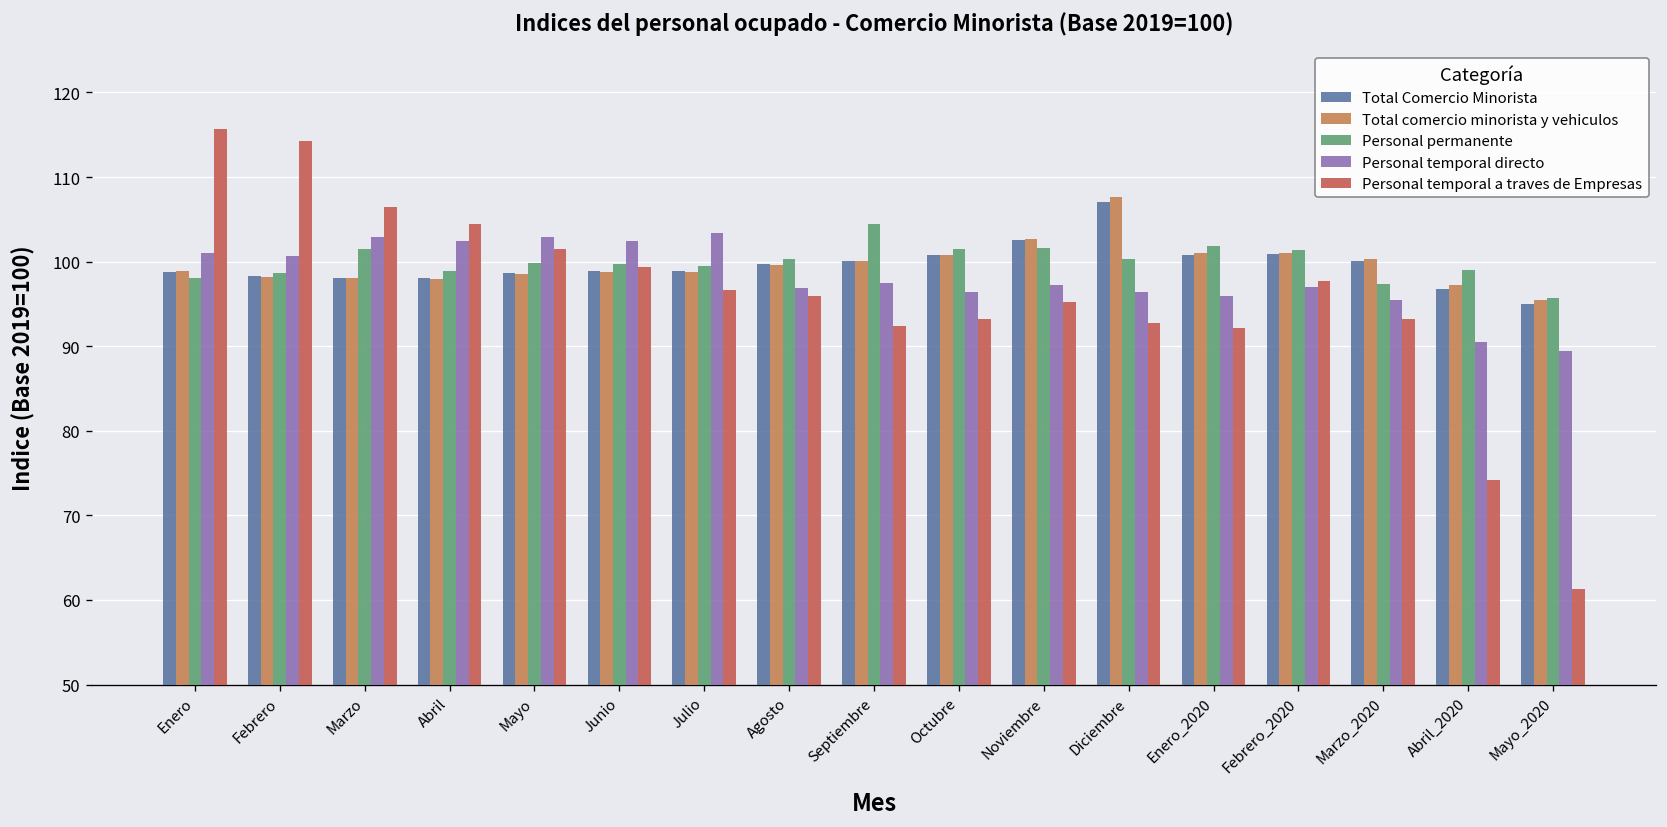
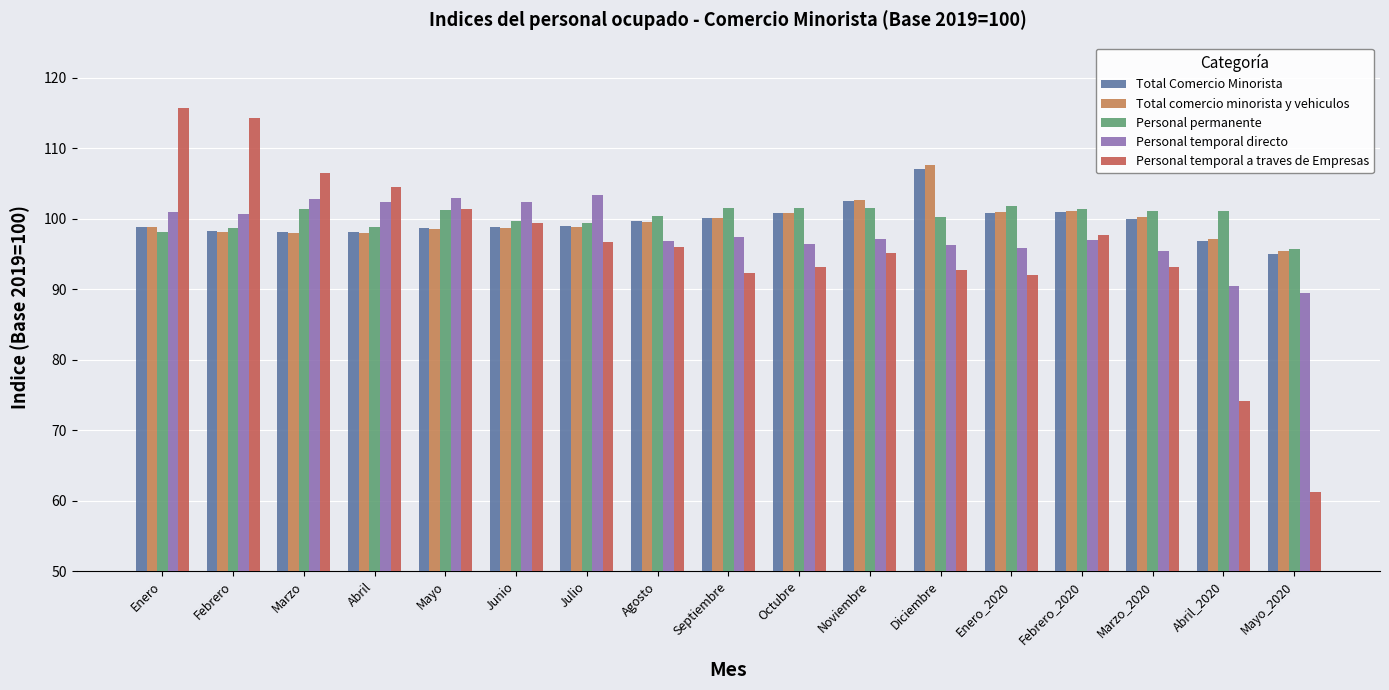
Personal permanente, Mayo: 100 -> 101
Personal permanente, Septiembre: 104 -> 102
Personal permanente, Marzo_2020: 97 -> 101
Personal permanente, Abril_2020: 99 -> 101
